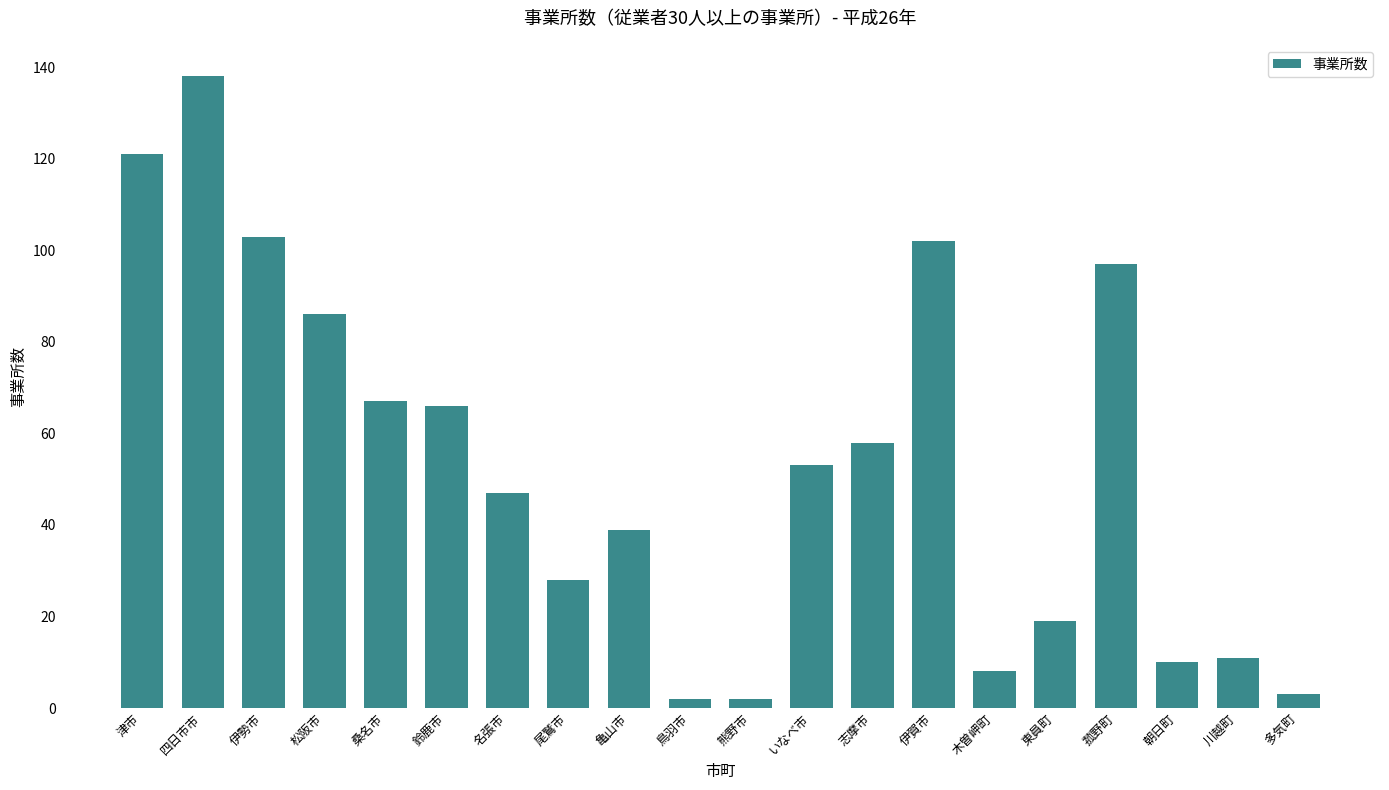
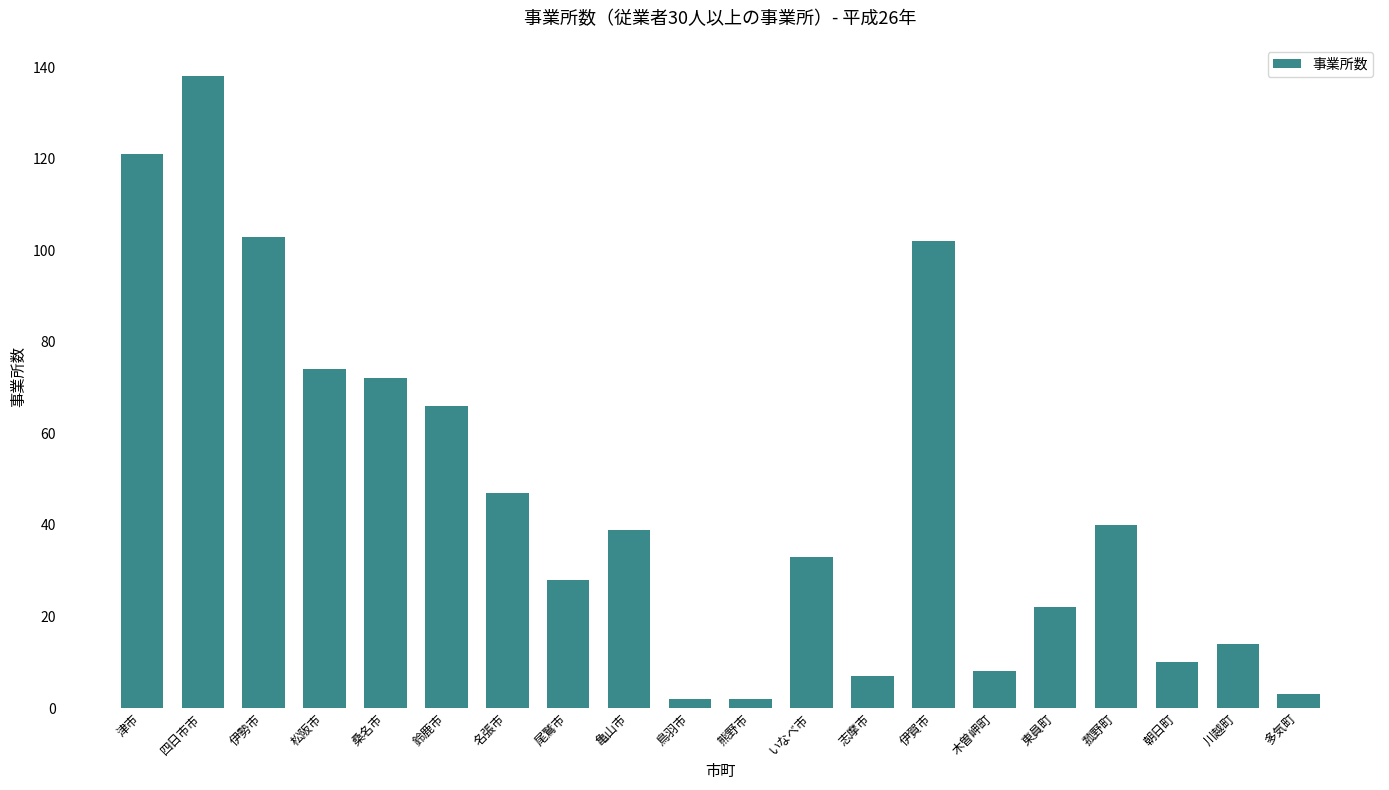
松阪市: 86 -> 74
桑名市: 67 -> 72
いなべ市: 53 -> 33
志摩市: 58 -> 7
東員町: 19 -> 22
菰野町: 97 -> 40
川越町: 11 -> 14
